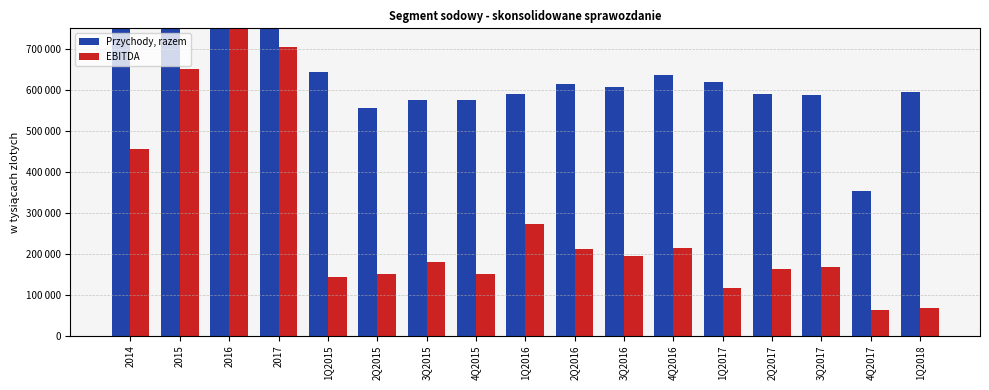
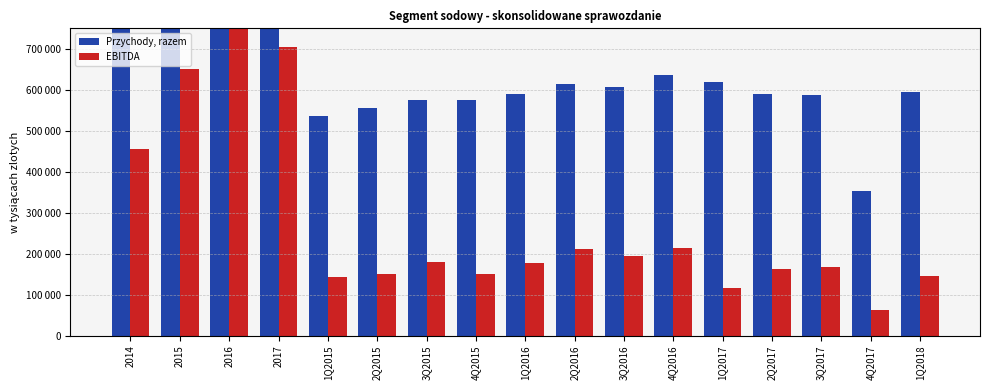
Przychody, razem, 1Q2015: 640000 -> 540000
EBITDA, 1Q2016: 270000 -> 180000
EBITDA, 1Q2018: 70000 -> 150000
